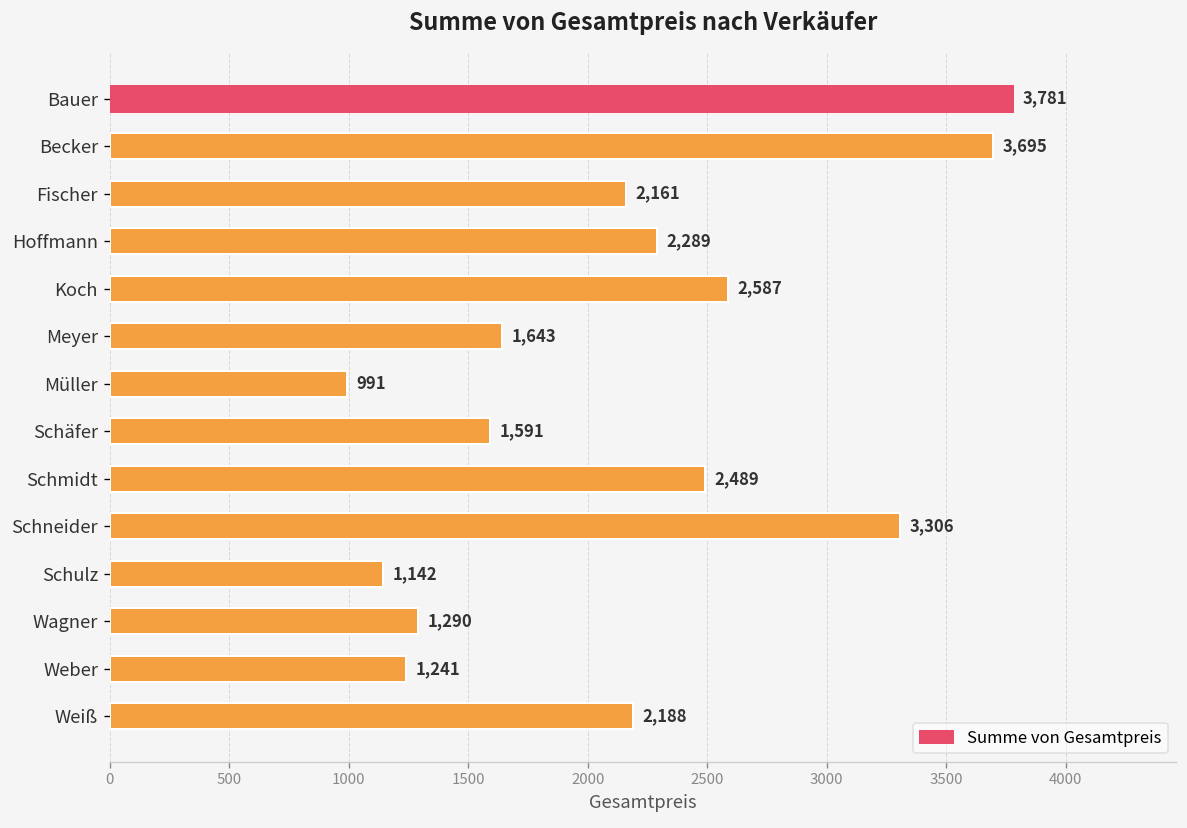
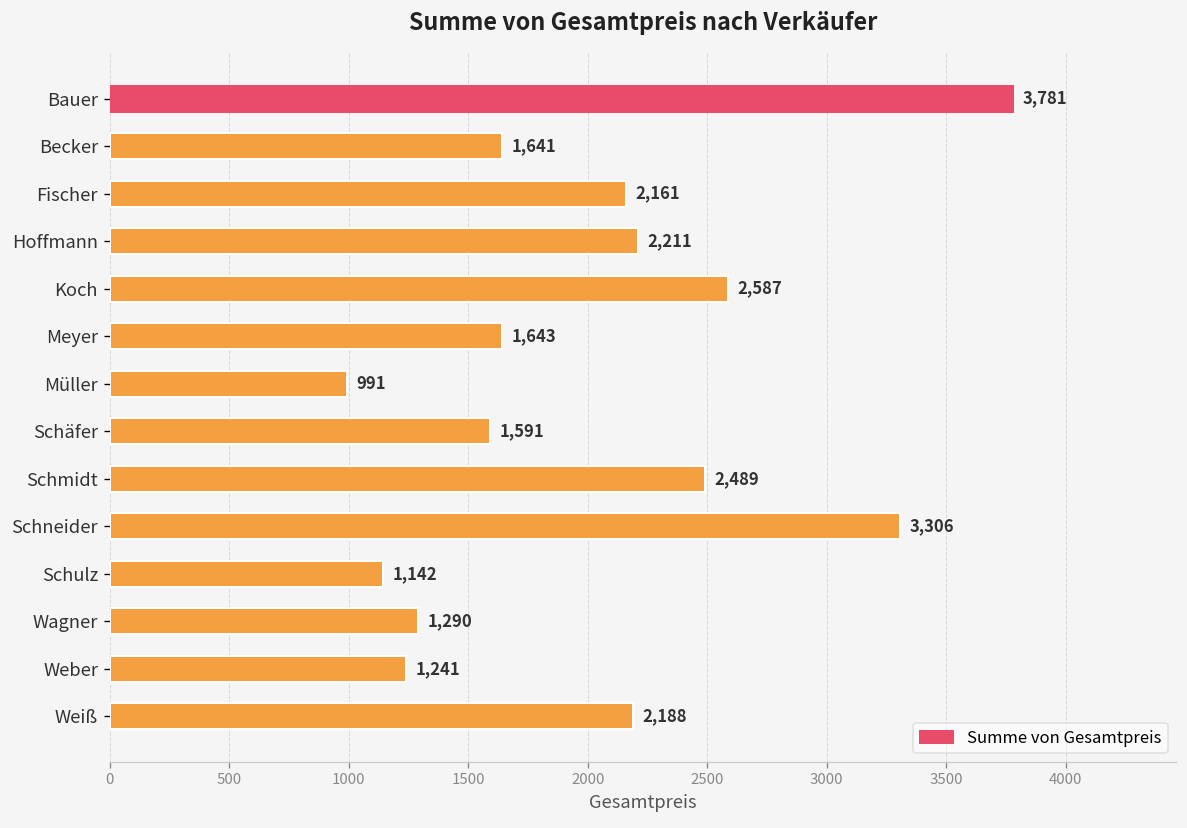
Becker: 3,695 -> 1,641
Hoffmann: 2,289 -> 2,211
